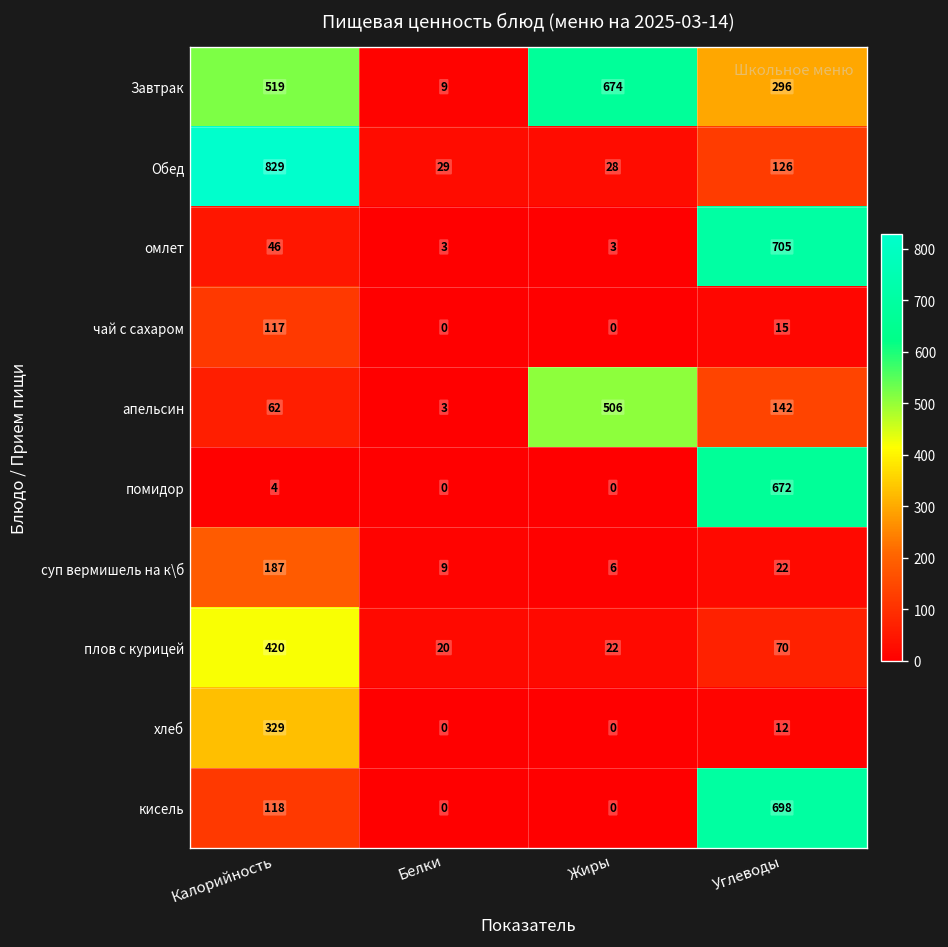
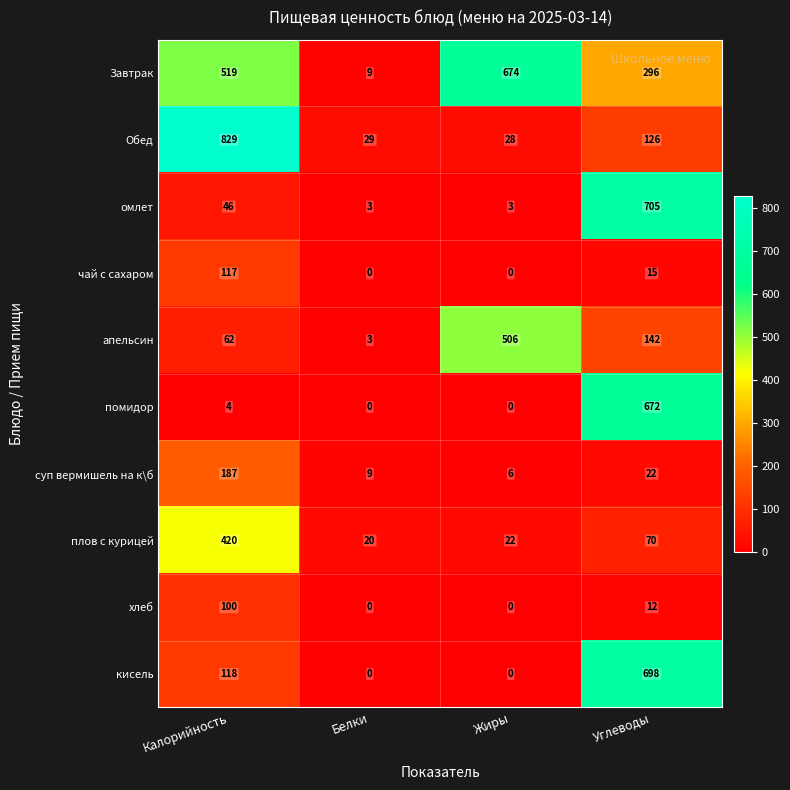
хлеб, Калорийность: 329 -> 100
